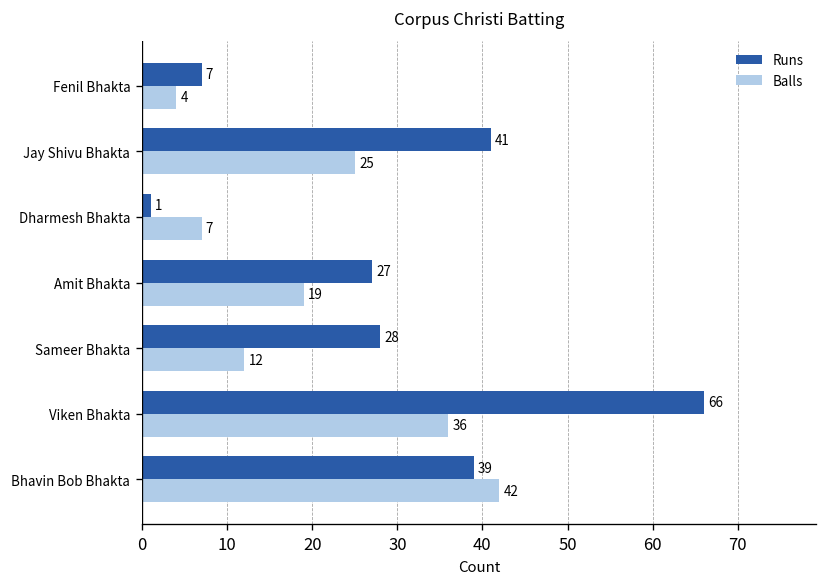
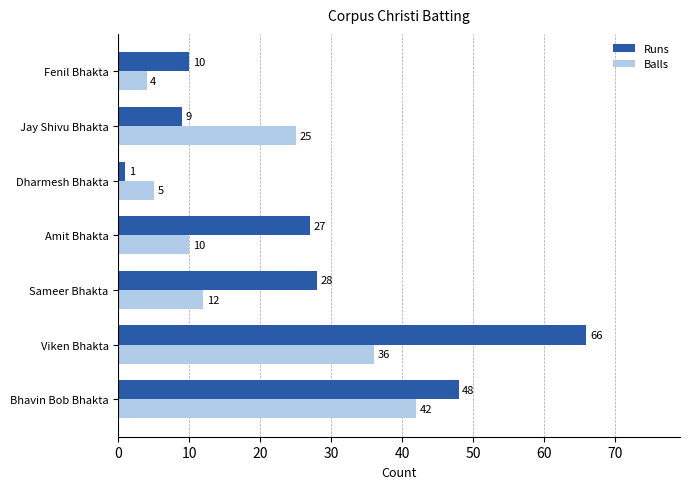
Runs, Fenil Bhakta: 7 -> 10
Runs, Jay Shivu Bhakta: 41 -> 9
Balls, Dharmesh Bhakta: 7 -> 5
Balls, Amit Bhakta: 19 -> 10
Runs, Bhavin Bob Bhakta: 39 -> 48
